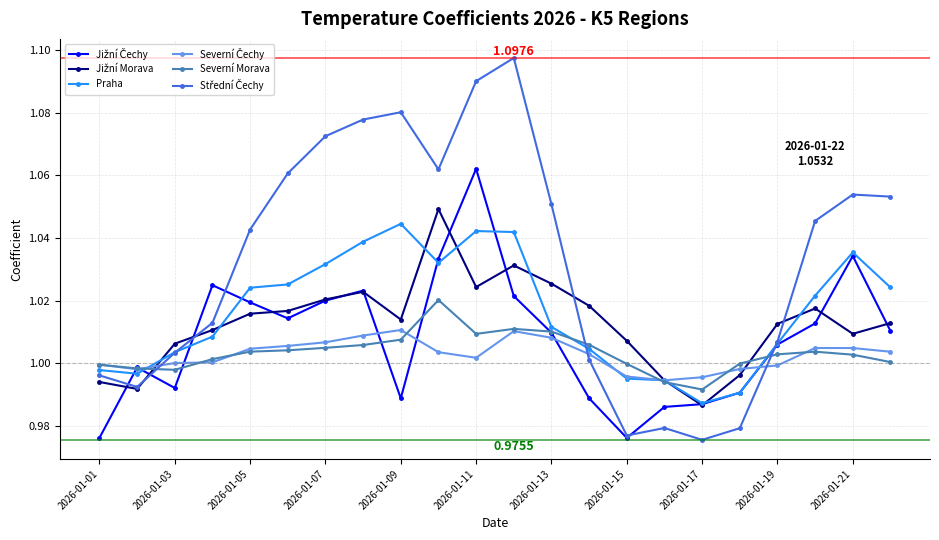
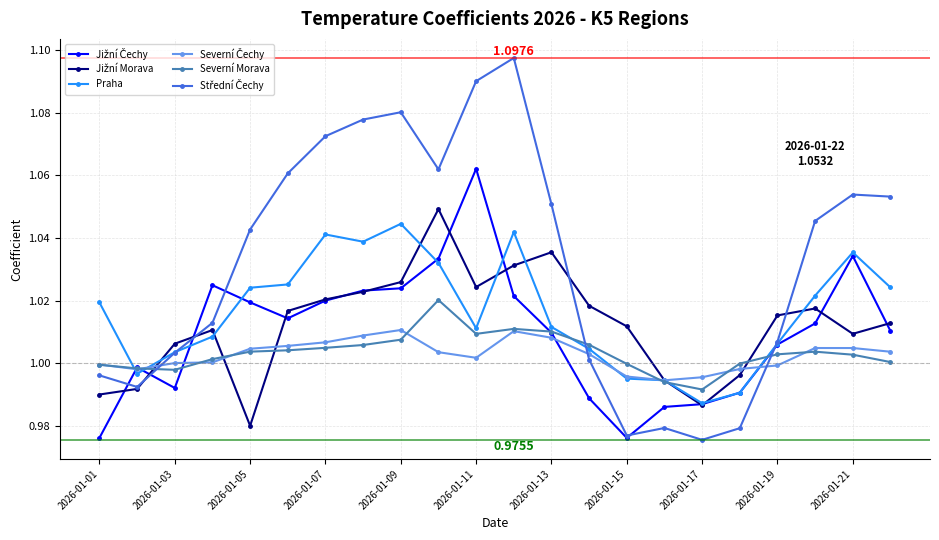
Jižní Morava, 2026-01-01: 0.994 -> 0.990
Praha, 2026-01-01: 0.998 -> 1.019
Jižní Morava, 2026-01-05: 1.016 -> 0.980
Praha, 2026-01-07: 1.032 -> 1.041
Jižní Čechy, 2026-01-09: 0.989 -> 1.024
Jižní Morava, 2026-01-09: 1.014 -> 1.026
Praha, 2026-01-11: 1.042 -> 1.011
Jižní Morava, 2026-01-13: 1.025 -> 1.035
Jižní Morava, 2026-01-15: 1.007 -> 1.012
Jižní Morava, 2026-01-19: 1.013 -> 1.015
